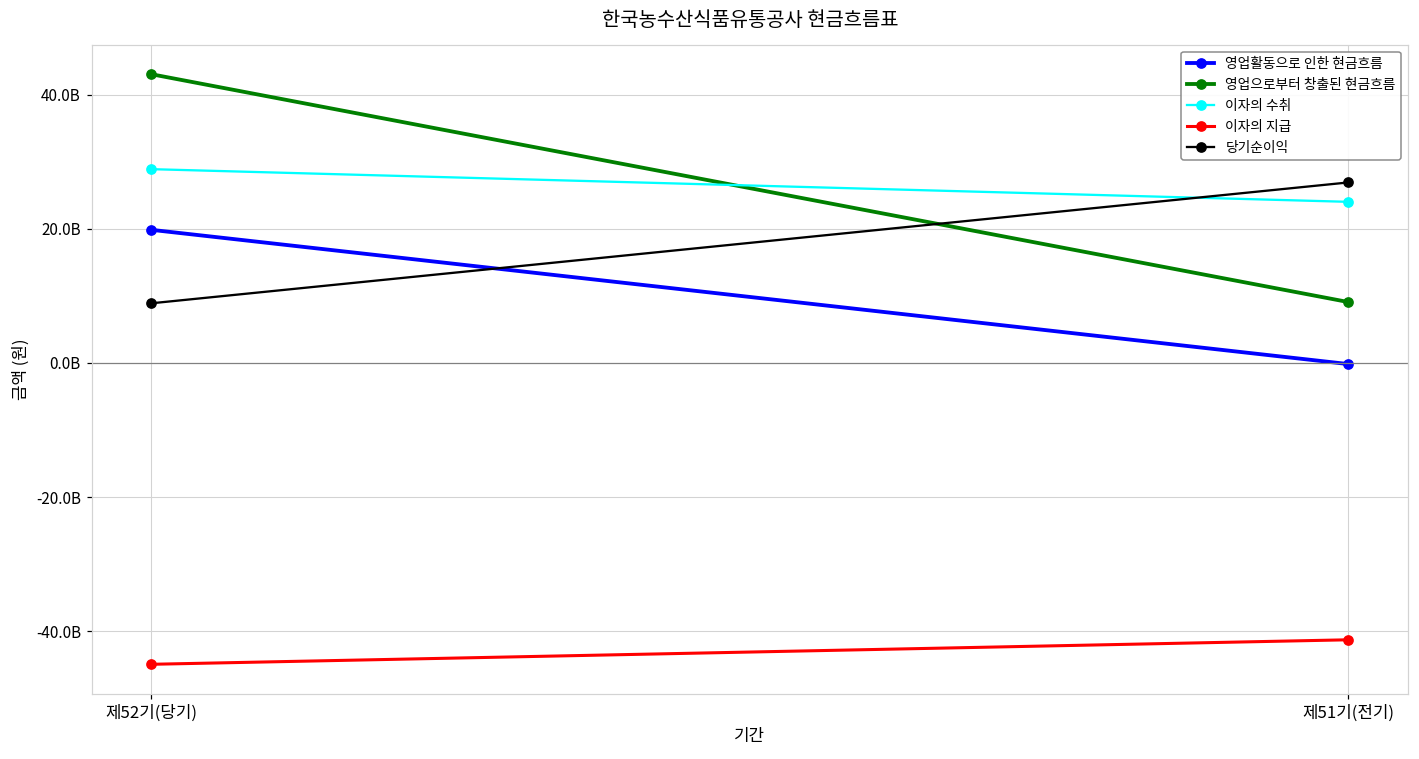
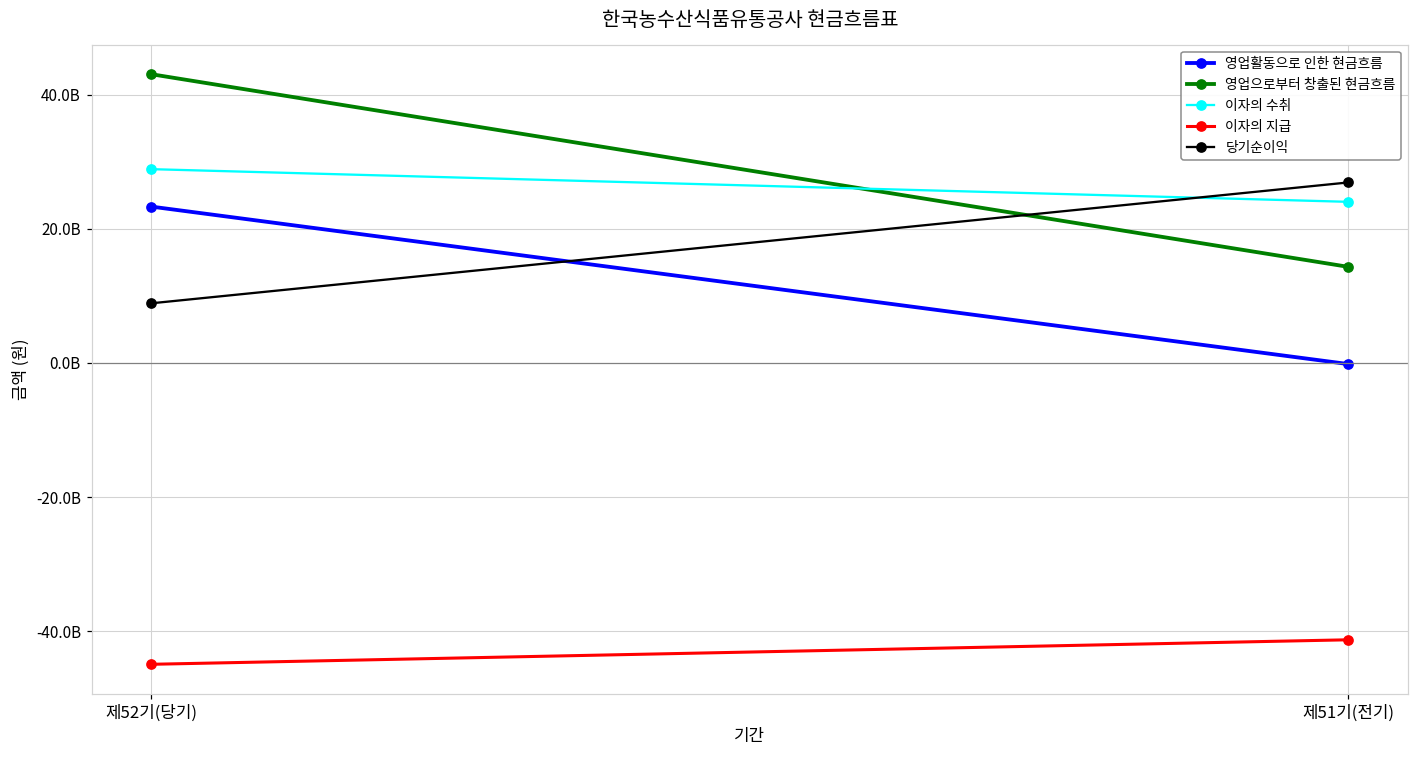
영업활동으로 인한 현금흐름, 제52기(당기): 20000000000 -> 23000000000
영업으로부터 창출된 현금흐름, 제51기(전기): 9000000000 -> 14000000000
